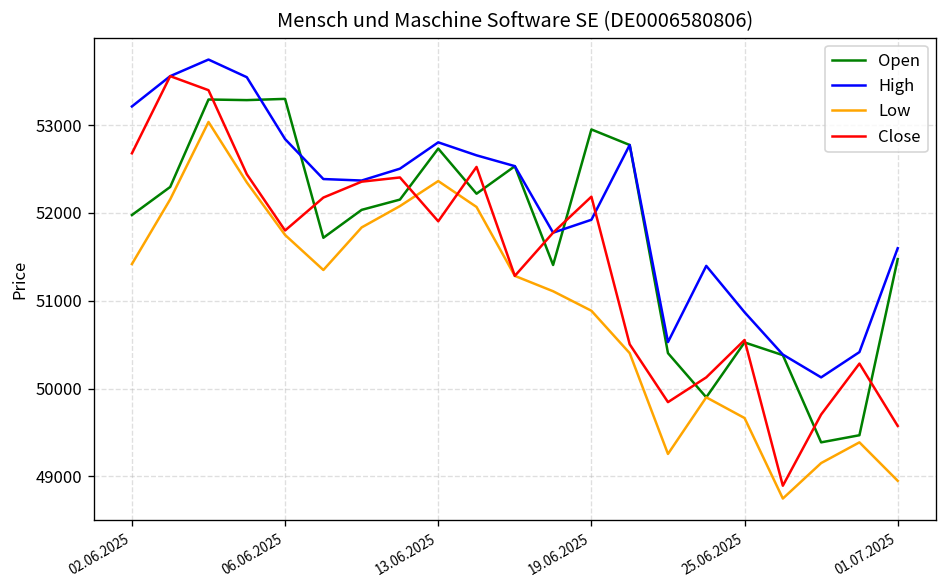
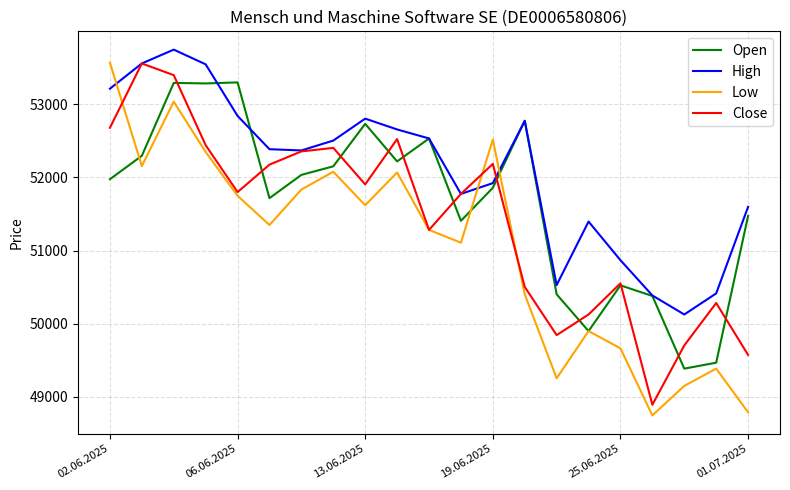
Low, 02.06.2025: 51400 -> 53600
Low, 13.06.2025: 52400 -> 51600
Open, 19.06.2025: 53000 -> 51900
Low, 19.06.2025: 50900 -> 52500
Low, 01.07.2025: 48900 -> 48800
